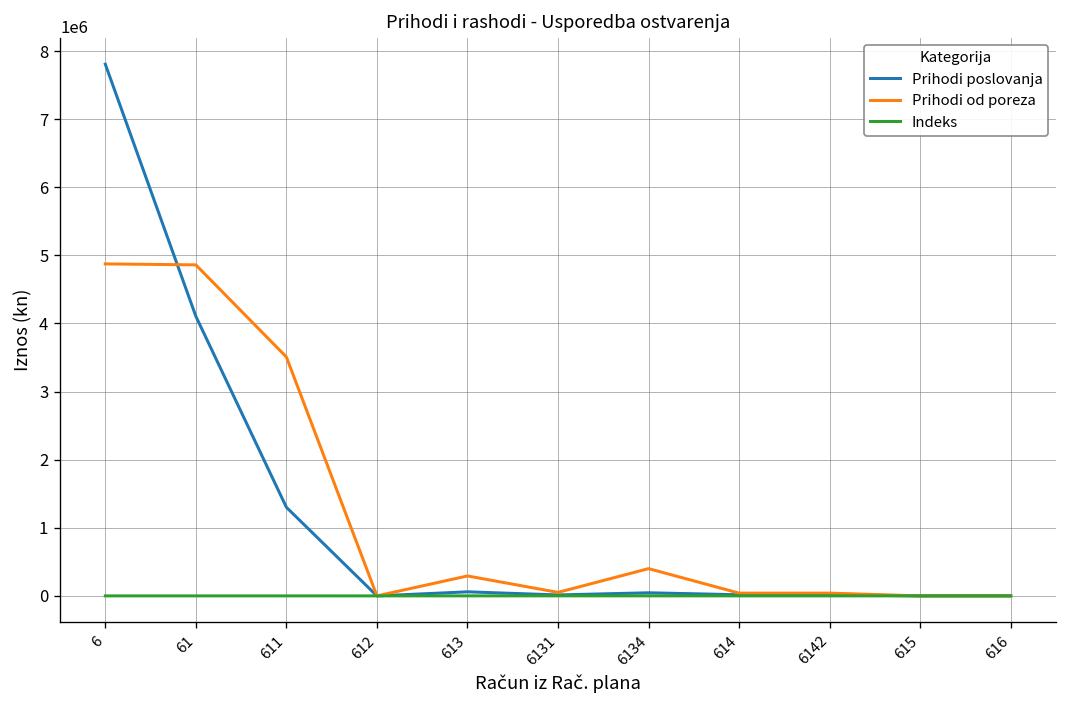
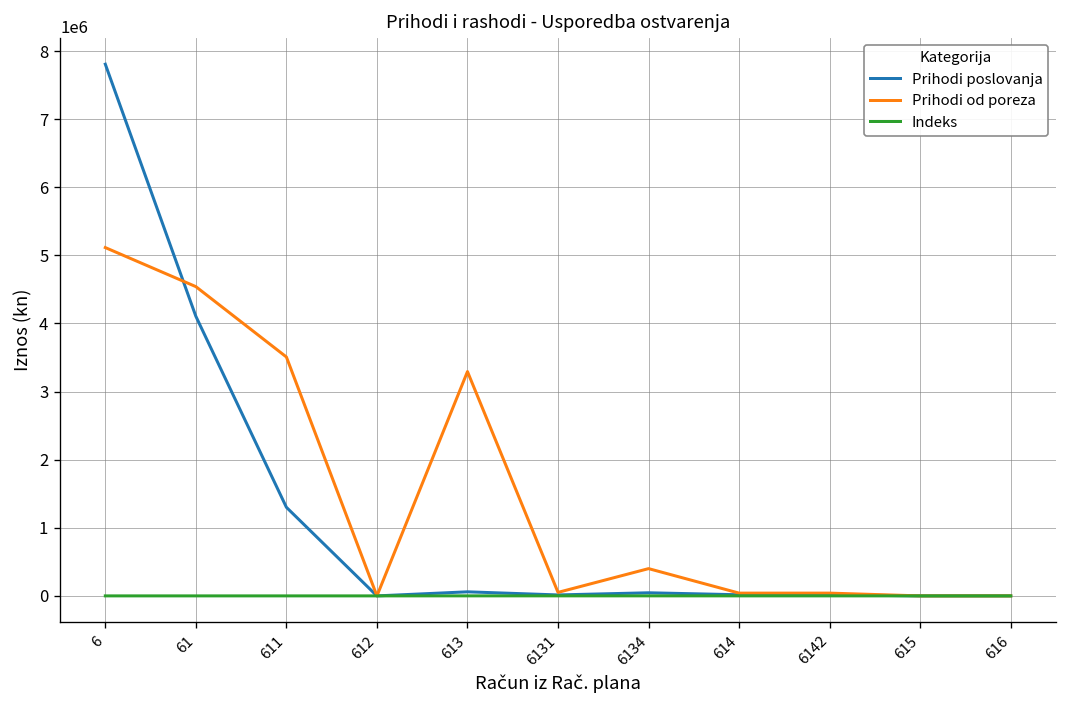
Prihodi od poreza, 6: 4900000 -> 5100000
Prihodi od poreza, 61: 4900000 -> 4500000
Prihodi od poreza, 613: 300000 -> 3300000
